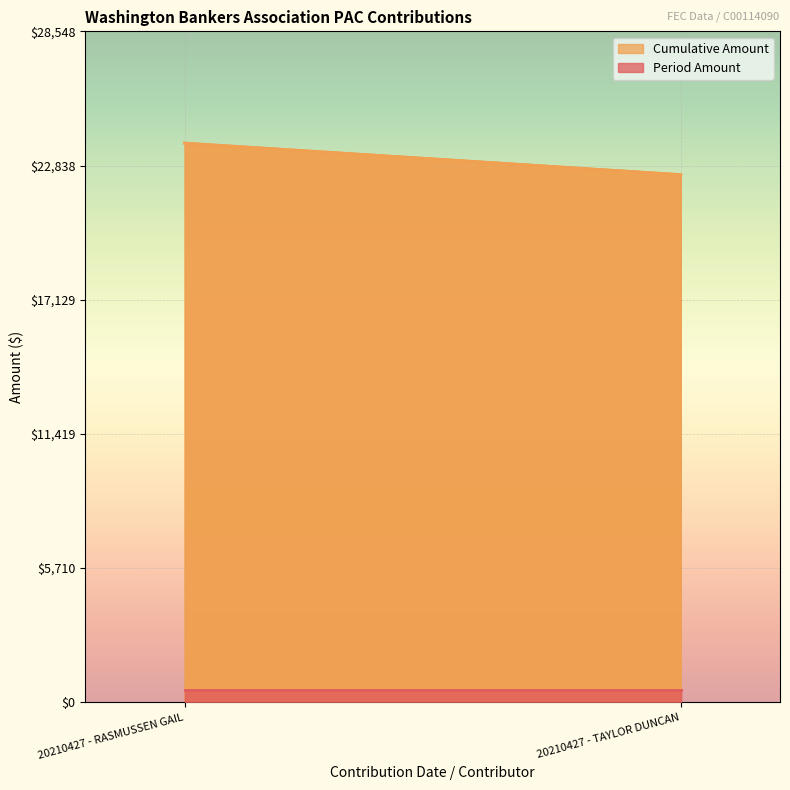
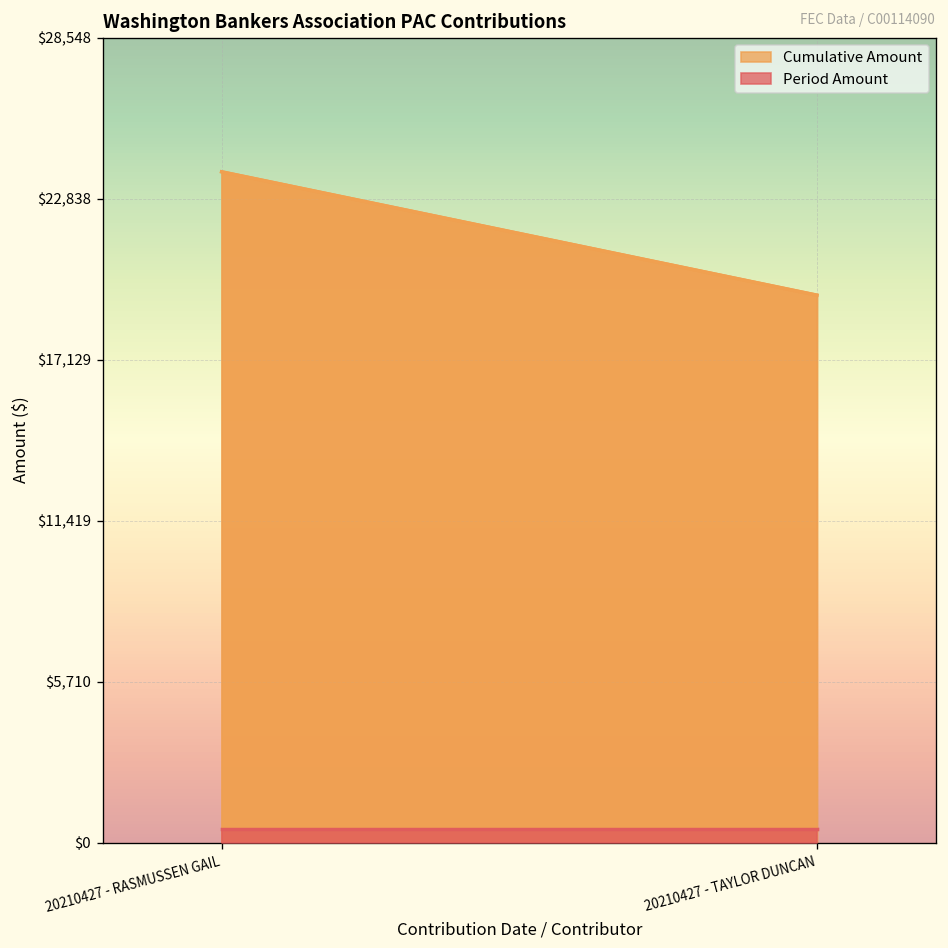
Cumulative Amount, 20210427 - TAYLOR DUNCAN: $22,400 -> $19,400
